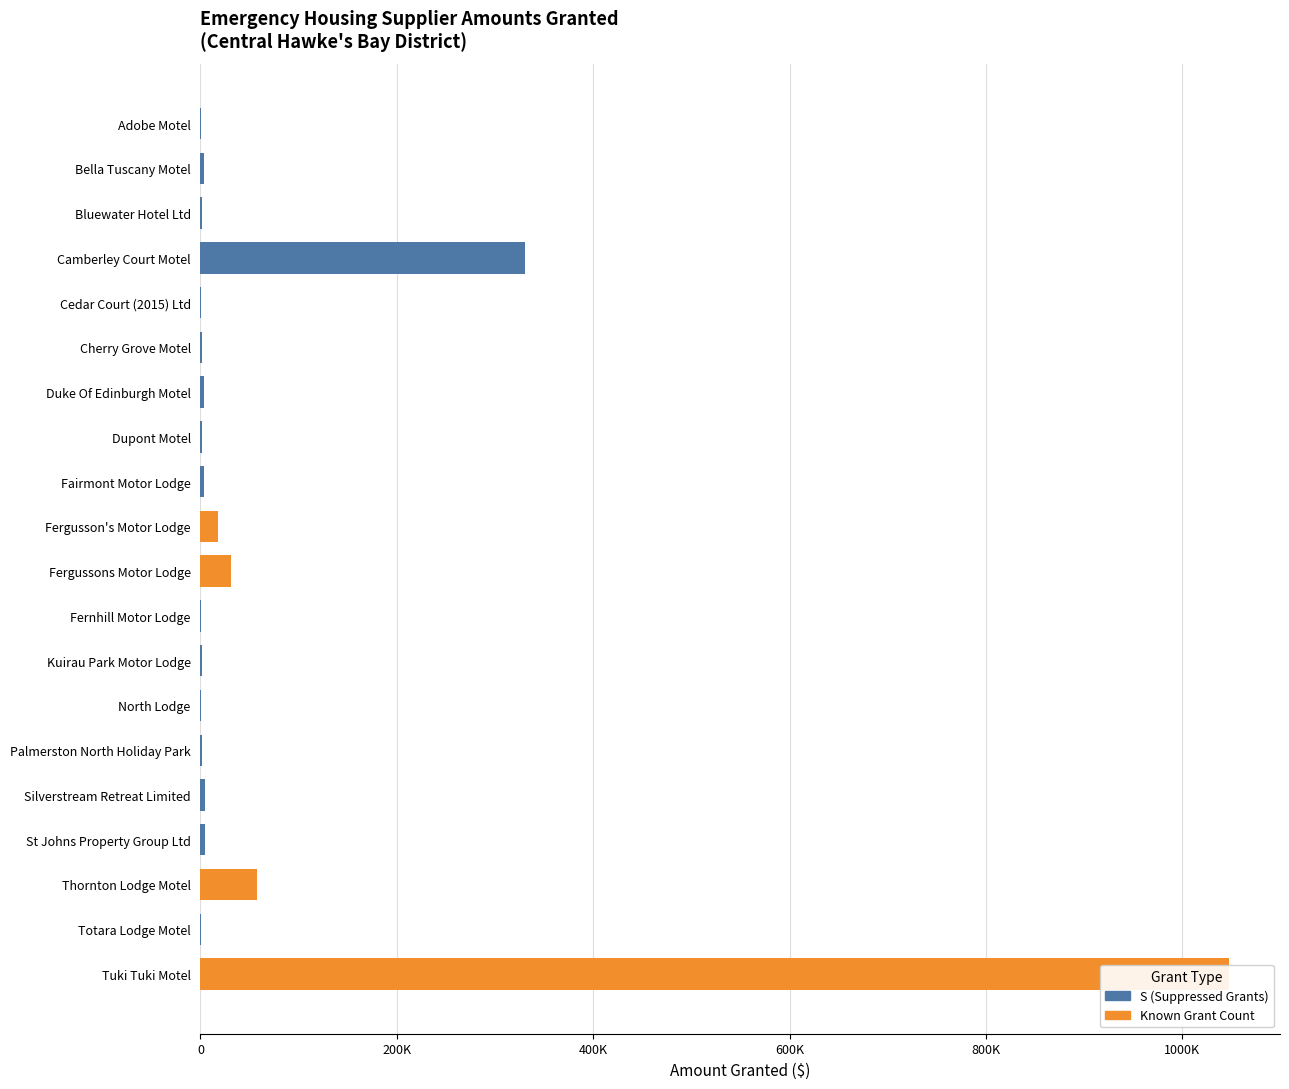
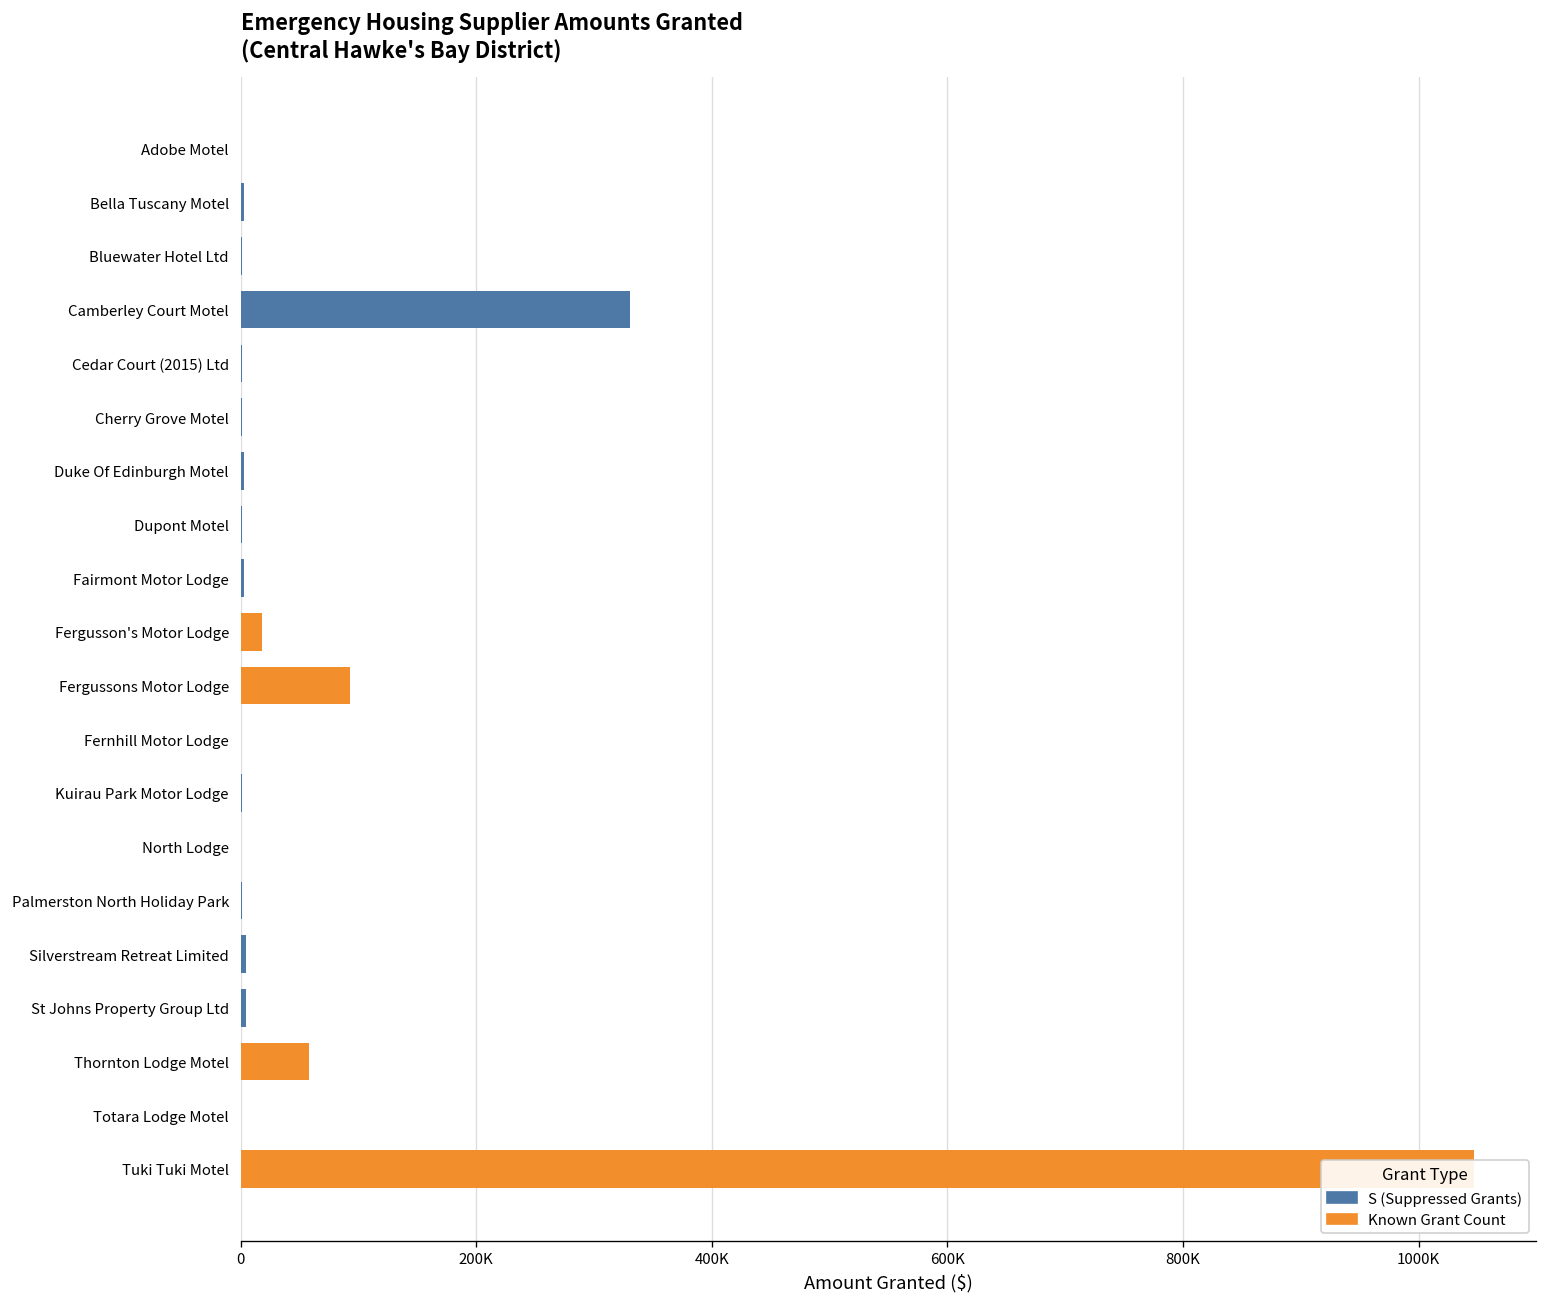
Fergussons Motor Lodge: 30000 -> 90000
